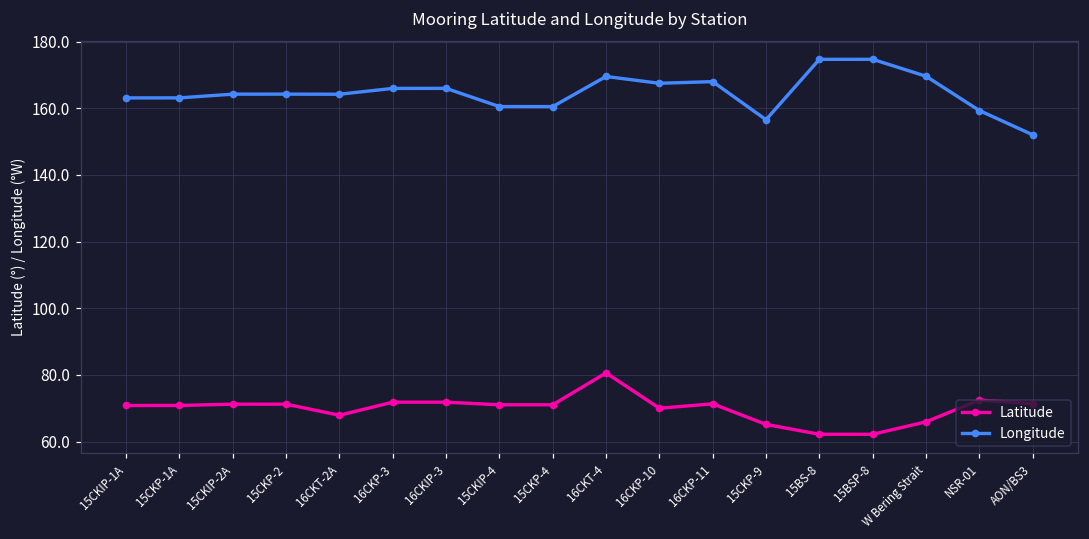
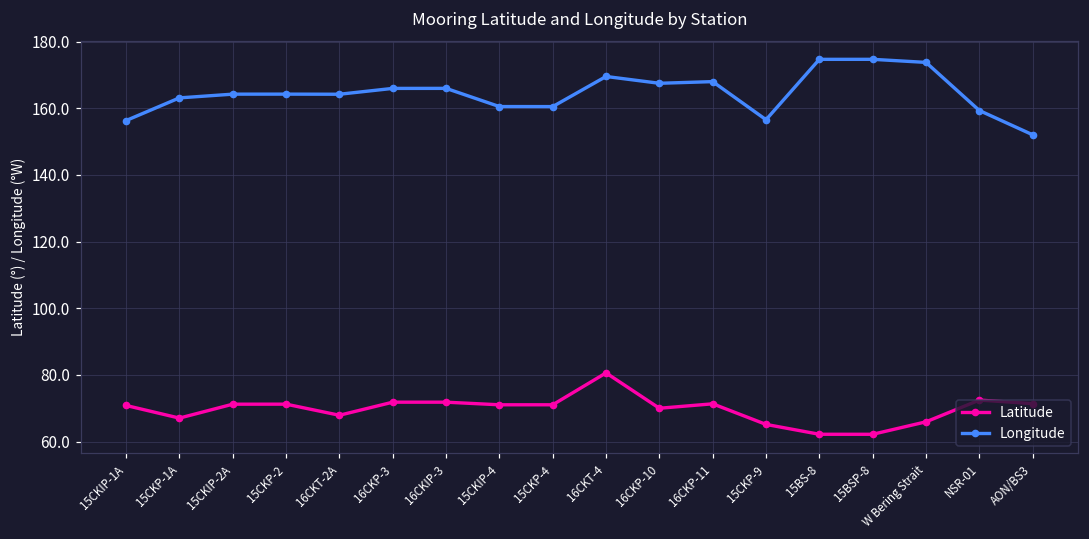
Longitude, 15CKIP-1A: 163 -> 156
Latitude, 15CKP-1A: 71 -> 67
Longitude, W Bering Strait: 170 -> 174
